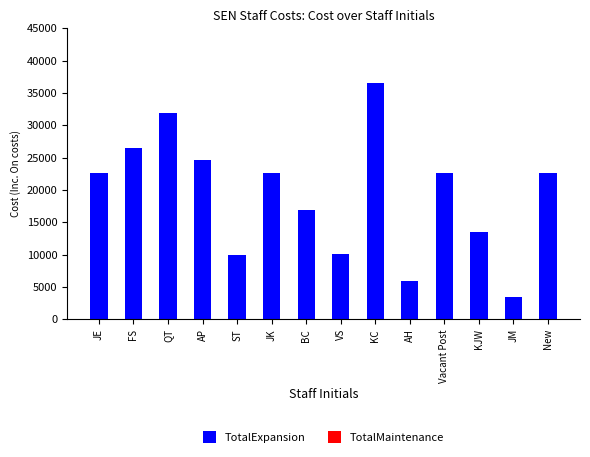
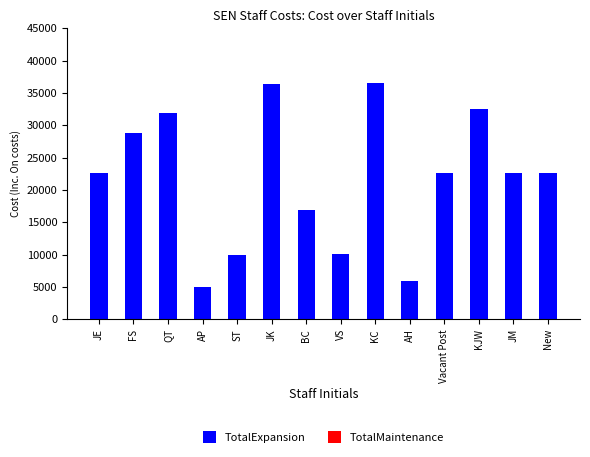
TotalExpansion, FS: 26000 -> 29000
TotalExpansion, AP: 25000 -> 5000
TotalExpansion, JK: 23000 -> 36000
TotalExpansion, KJW: 14000 -> 33000
TotalExpansion, JM: 3000 -> 23000
